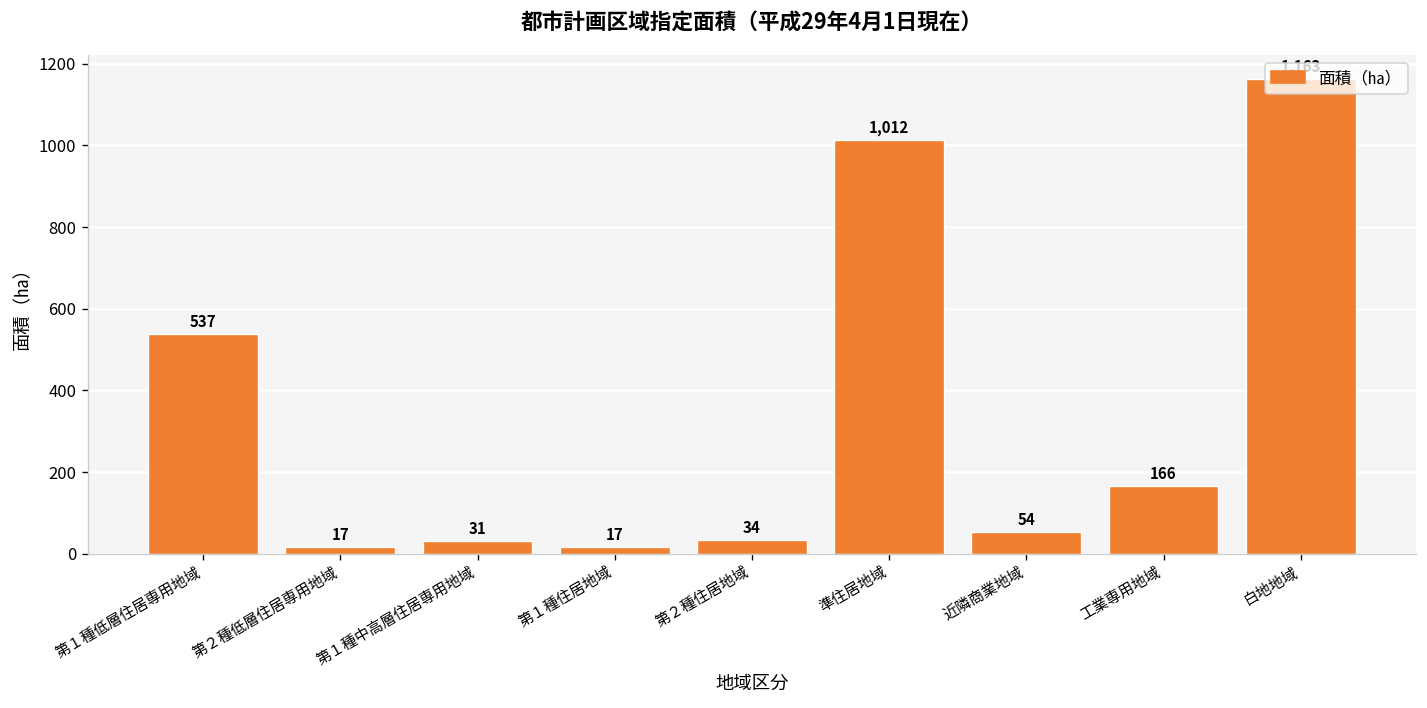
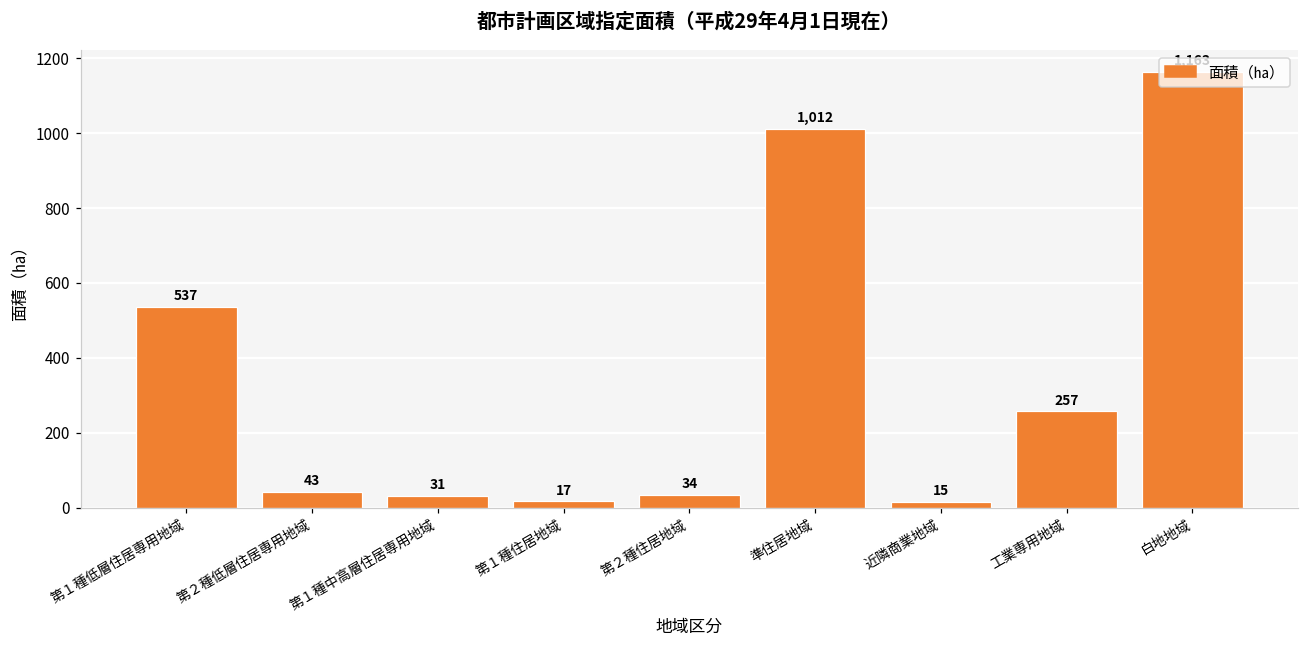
第２種低層住居専用地域: 17 -> 43
近隣商業地域: 54 -> 15
工業専用地域: 166 -> 257
